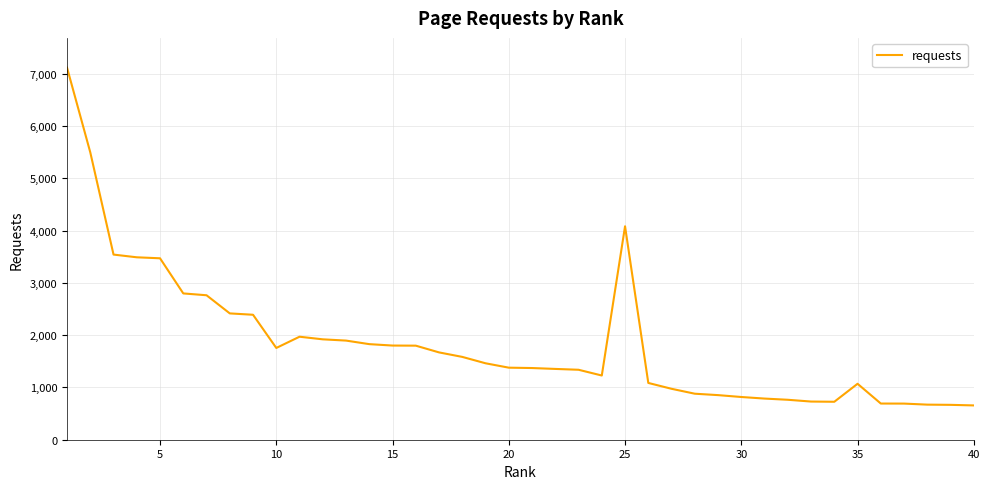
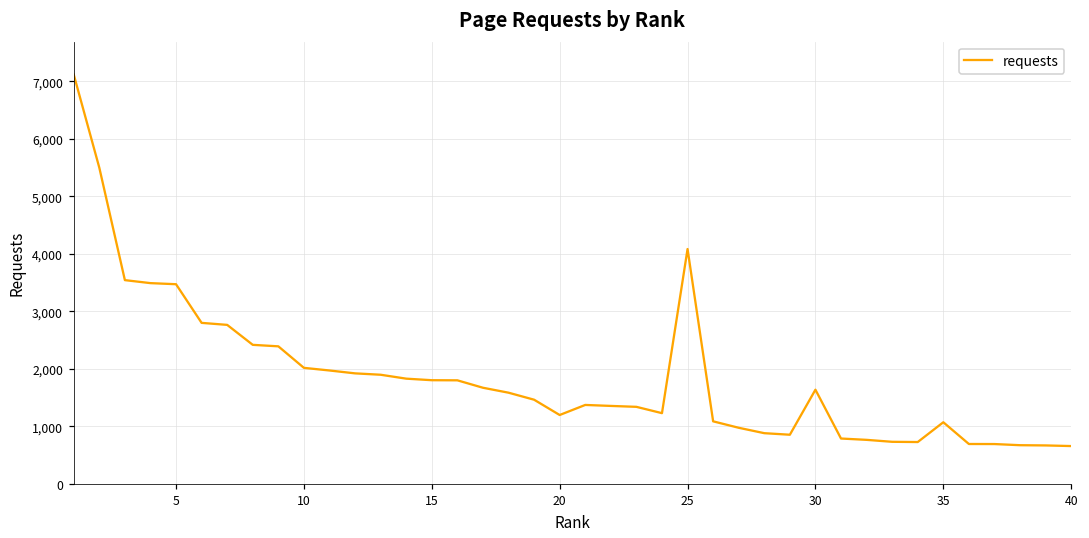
10: 1,800 -> 2,000
20: 1,400 -> 1,200
30: 800 -> 1,600
